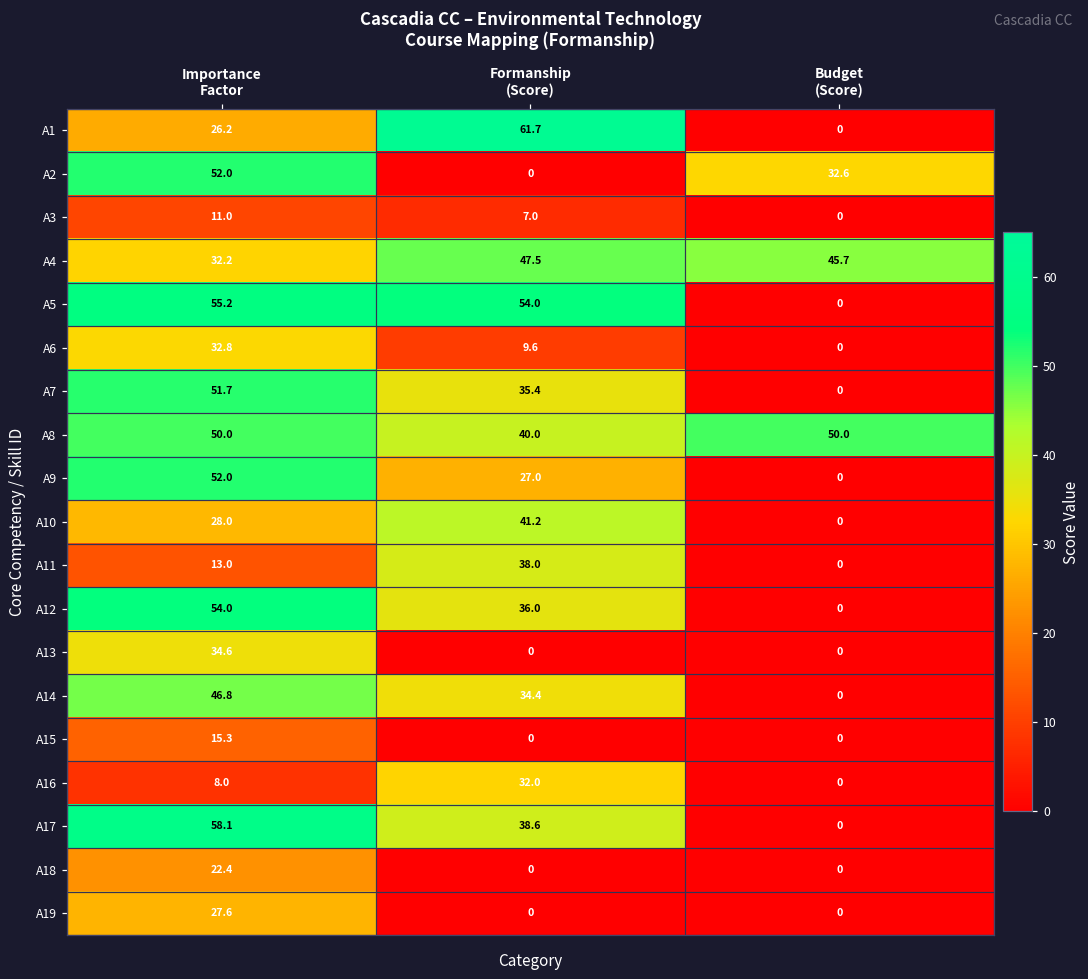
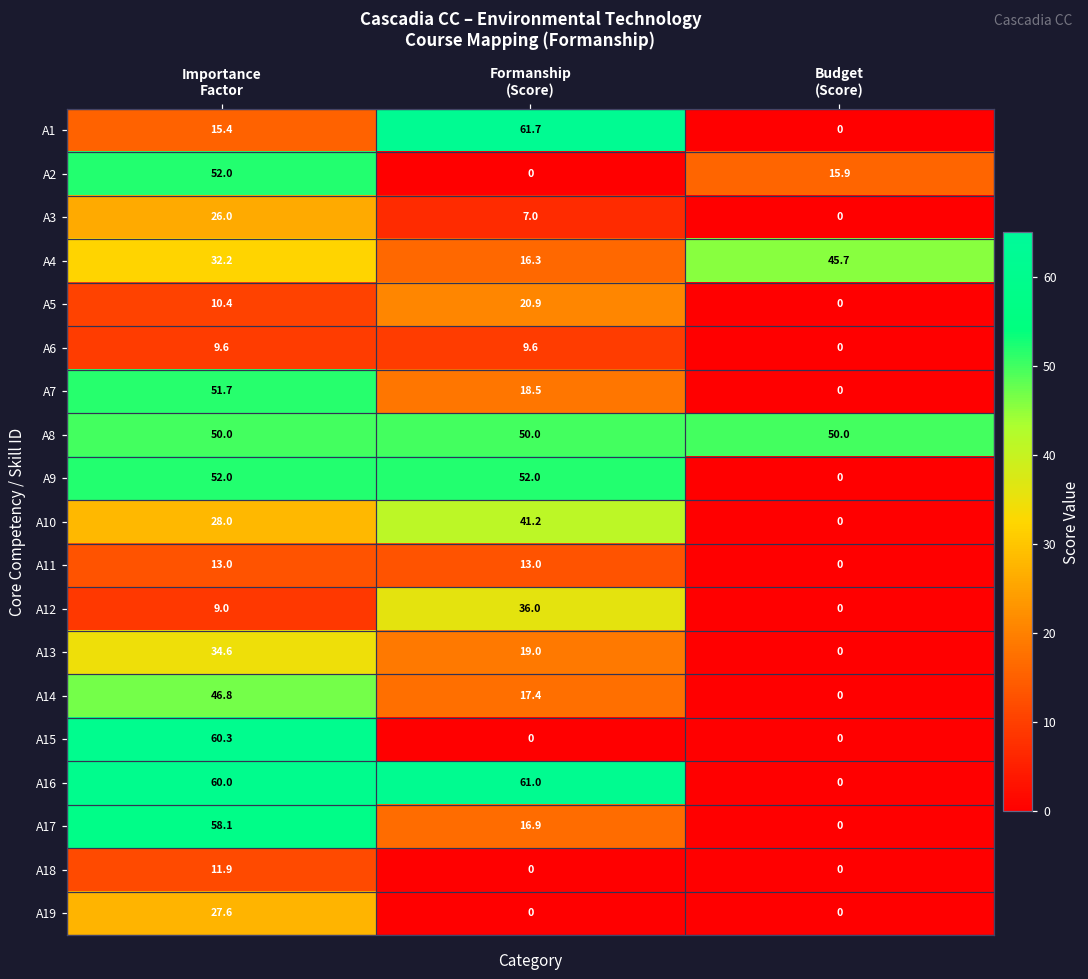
A1, Importance Factor: 26.2 -> 15.4
A2, Budget (Score): 32.6 -> 15.9
A3, Importance Factor: 11.0 -> 26.0
A4, Formanship (Score): 47.5 -> 16.3
A5, Importance Factor: 55.2 -> 10.4
A5, Formanship (Score): 54.0 -> 20.9
A6, Importance Factor: 32.8 -> 9.6
A7, Formanship (Score): 35.4 -> 18.5
A8, Formanship (Score): 40.0 -> 50.0
A9, Formanship (Score): 27.0 -> 52.0
A11, Formanship (Score): 38.0 -> 13.0
A12, Importance Factor: 54.0 -> 9.0
A13, Formanship (Score): 0 -> 19.0
A14, Formanship (Score): 34.4 -> 17.4
A15, Importance Factor: 15.3 -> 60.3
A16, Importance Factor: 8.0 -> 60.0
A16, Formanship (Score): 32.0 -> 61.0
A17, Formanship (Score): 38.6 -> 16.9
A18, Importance Factor: 22.4 -> 11.9
